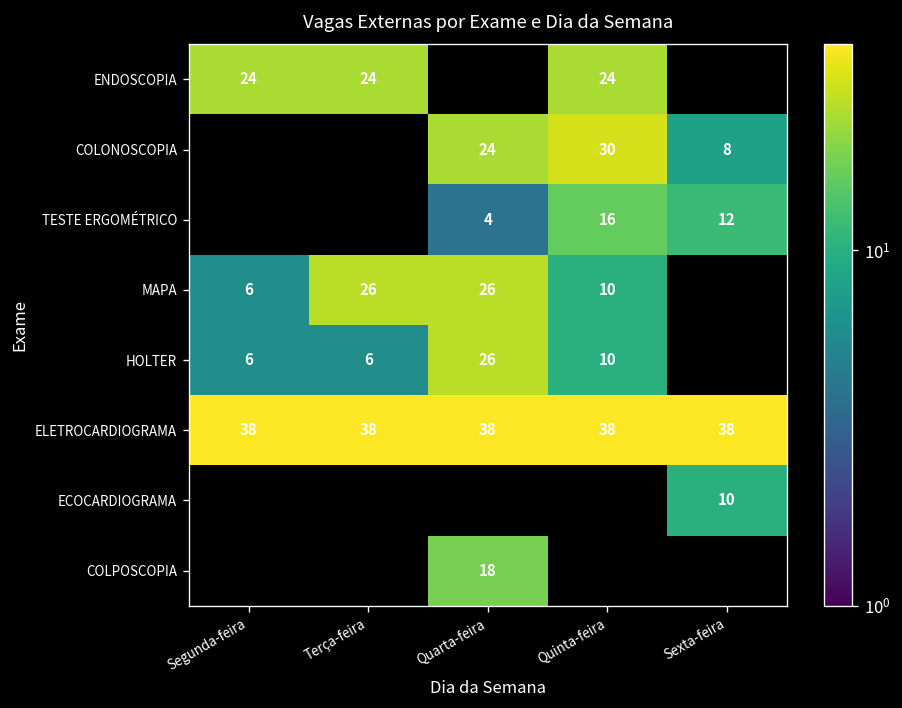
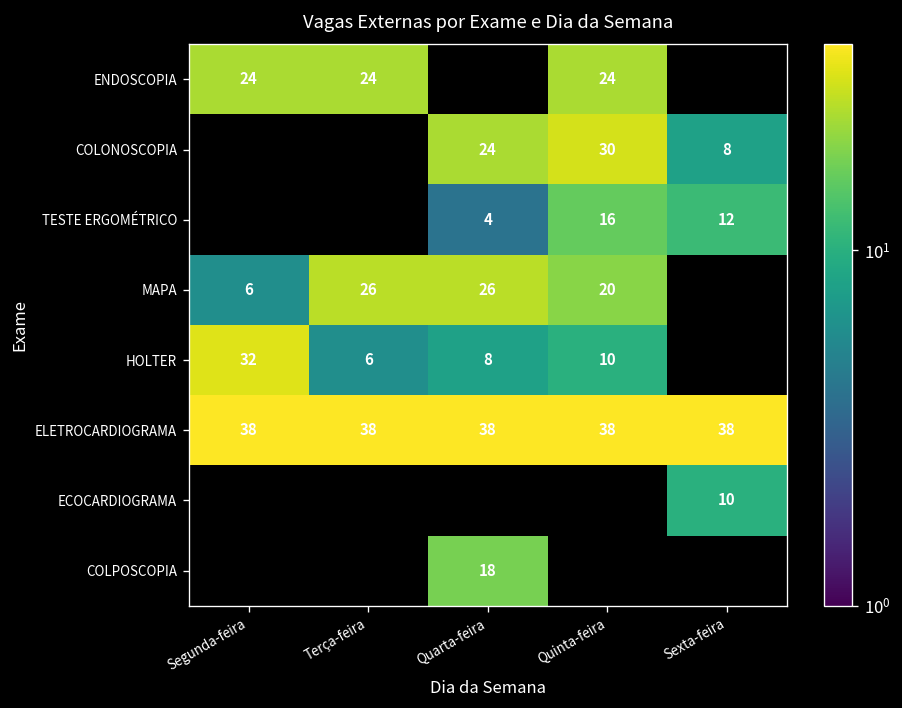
MAPA, Quinta-feira: 10 -> 20
HOLTER, Segunda-feira: 6 -> 32
HOLTER, Quarta-feira: 26 -> 8
